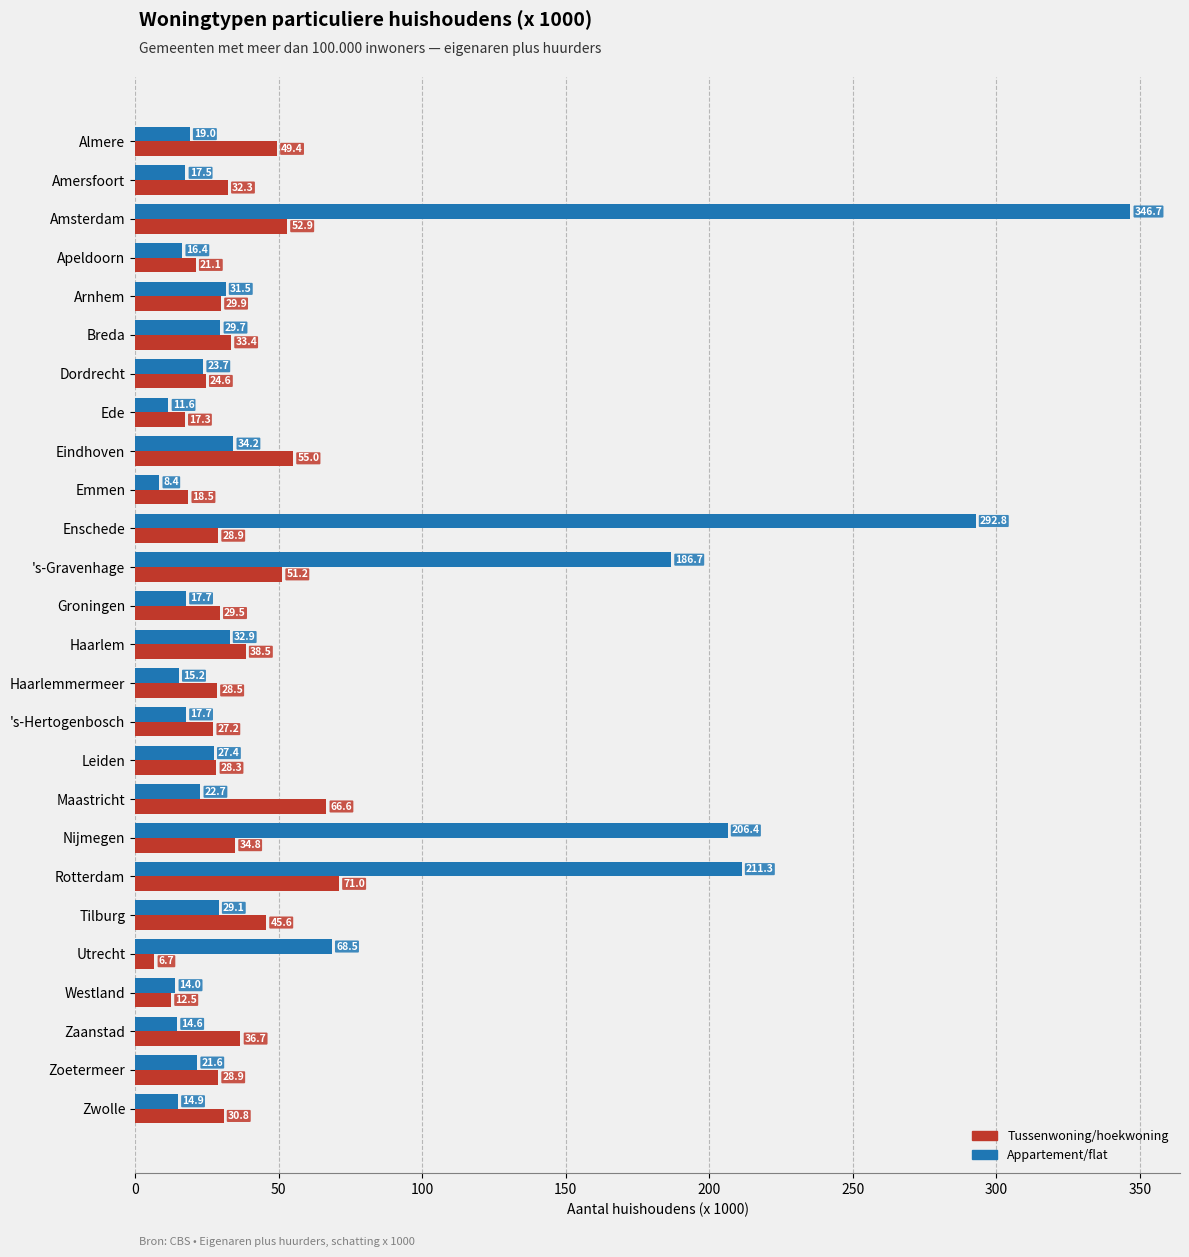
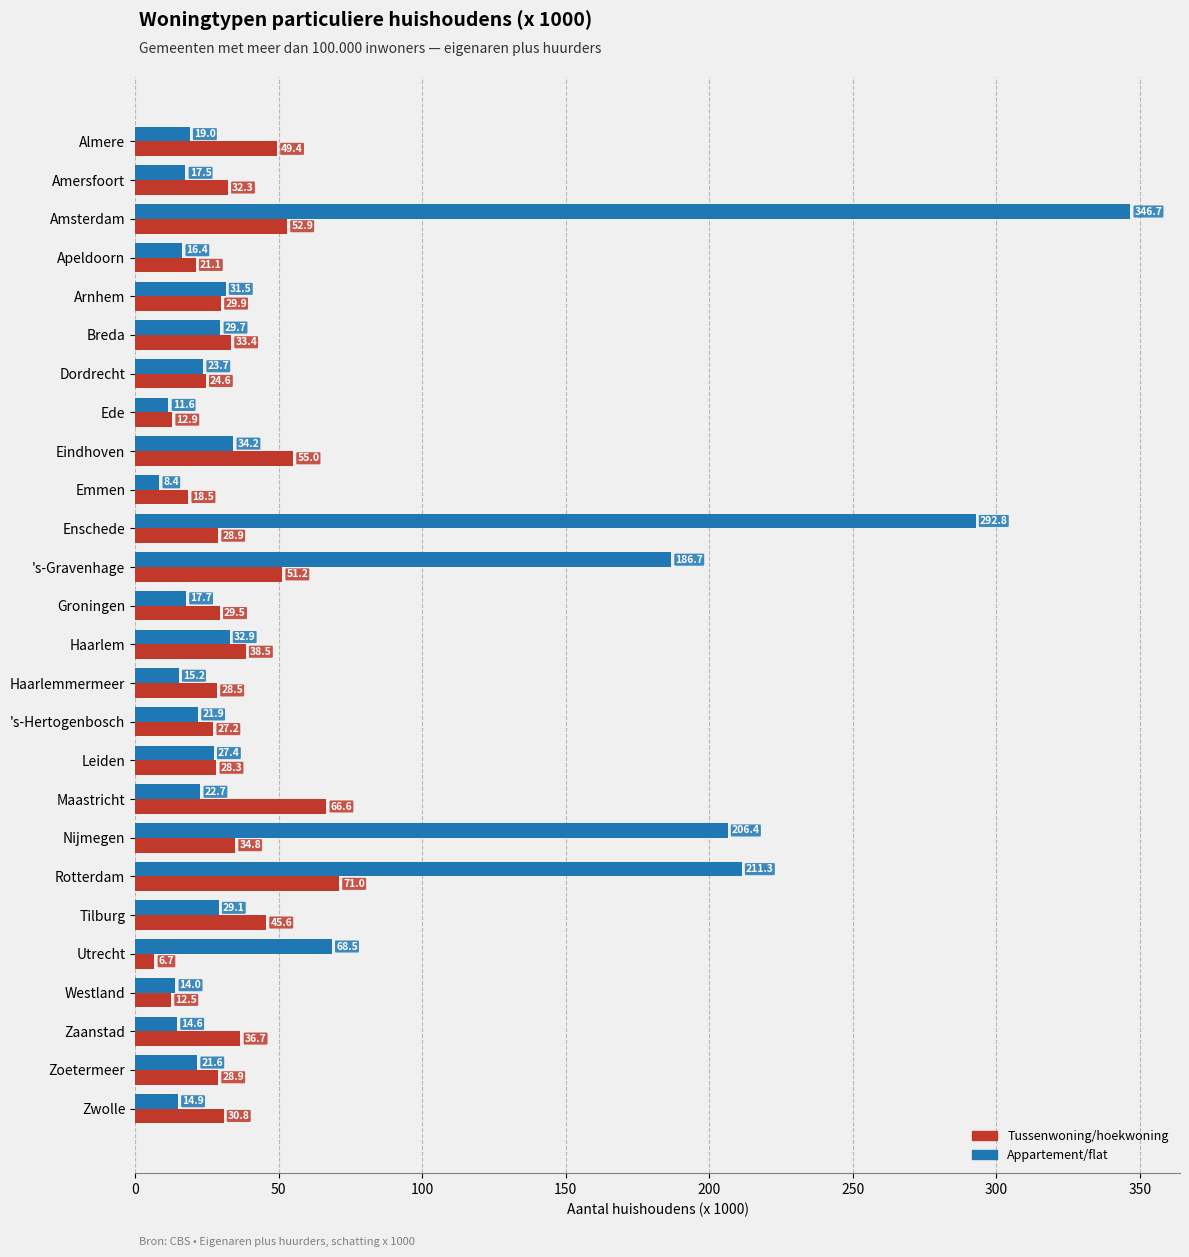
Tussenwoning/hoekwoning, Ede: 17.3 -> 12.9
Appartement/flat, 's-Hertogenbosch: 17.7 -> 21.9
